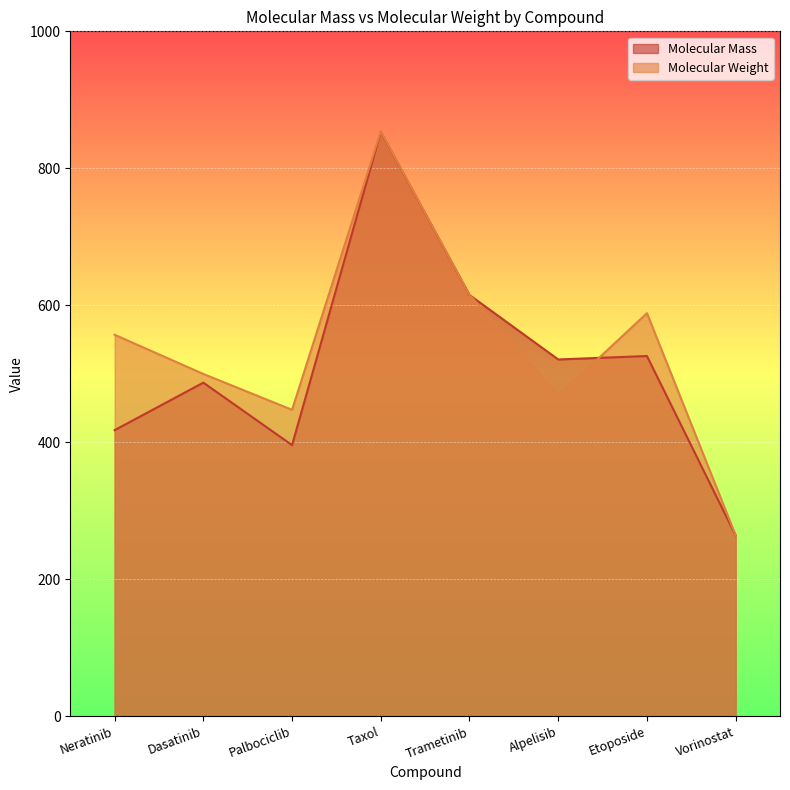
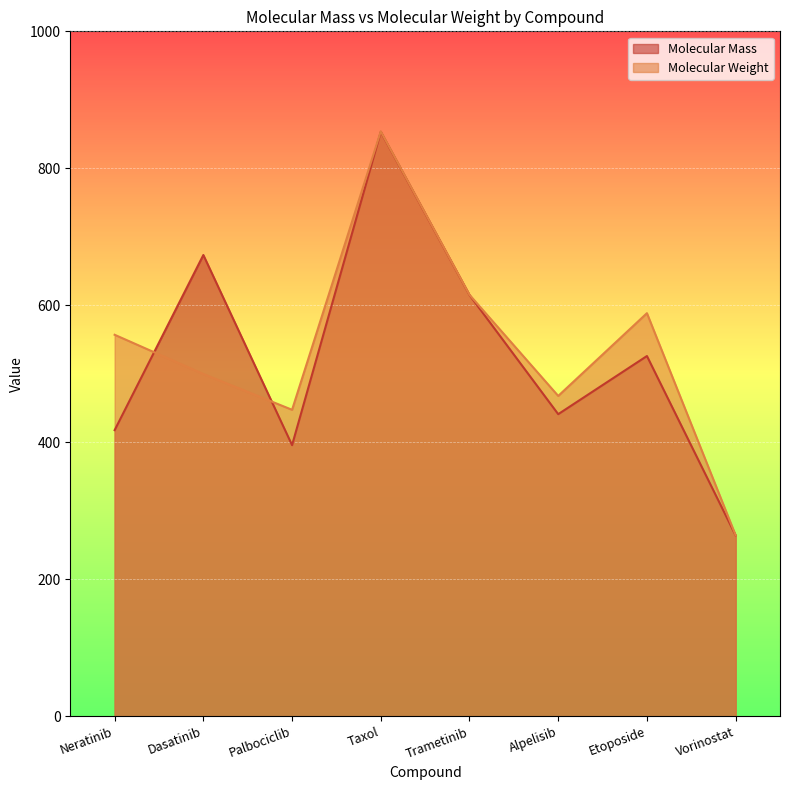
Molecular Mass, Dasatinib: 490 -> 670
Molecular Mass, Alpelisib: 520 -> 440
